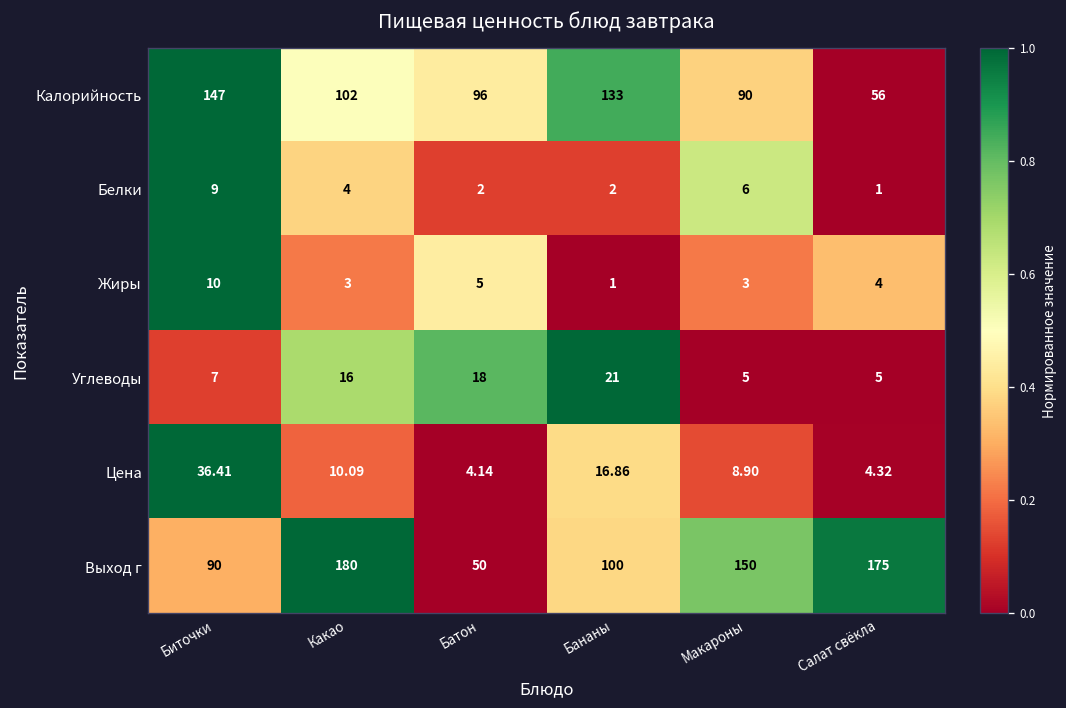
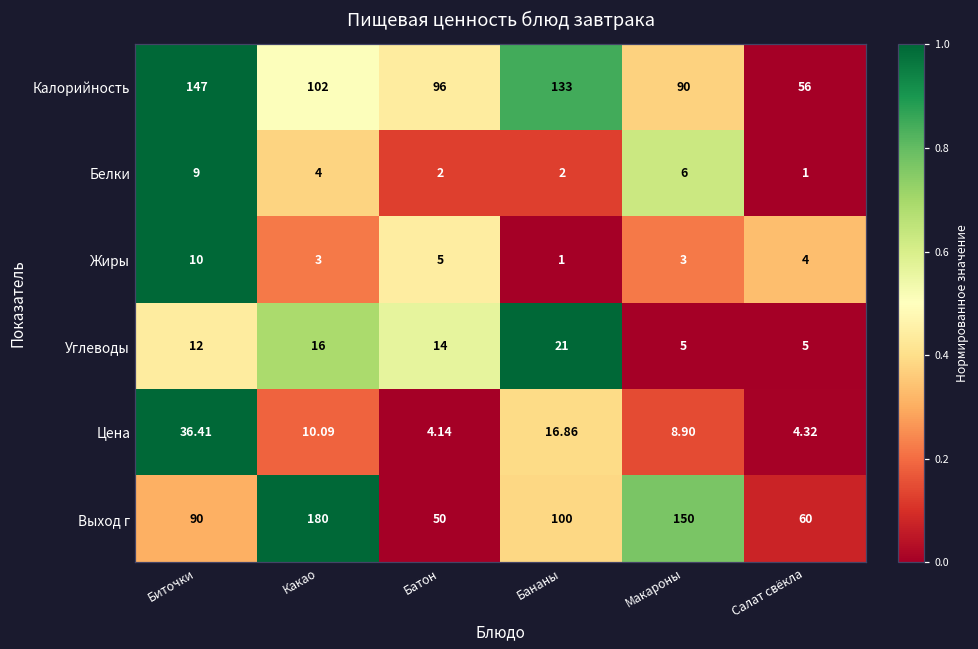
Углеводы, Биточки: 7 -> 12
Углеводы, Батон: 18 -> 14
Выход г, Салат свёкла: 175 -> 60
